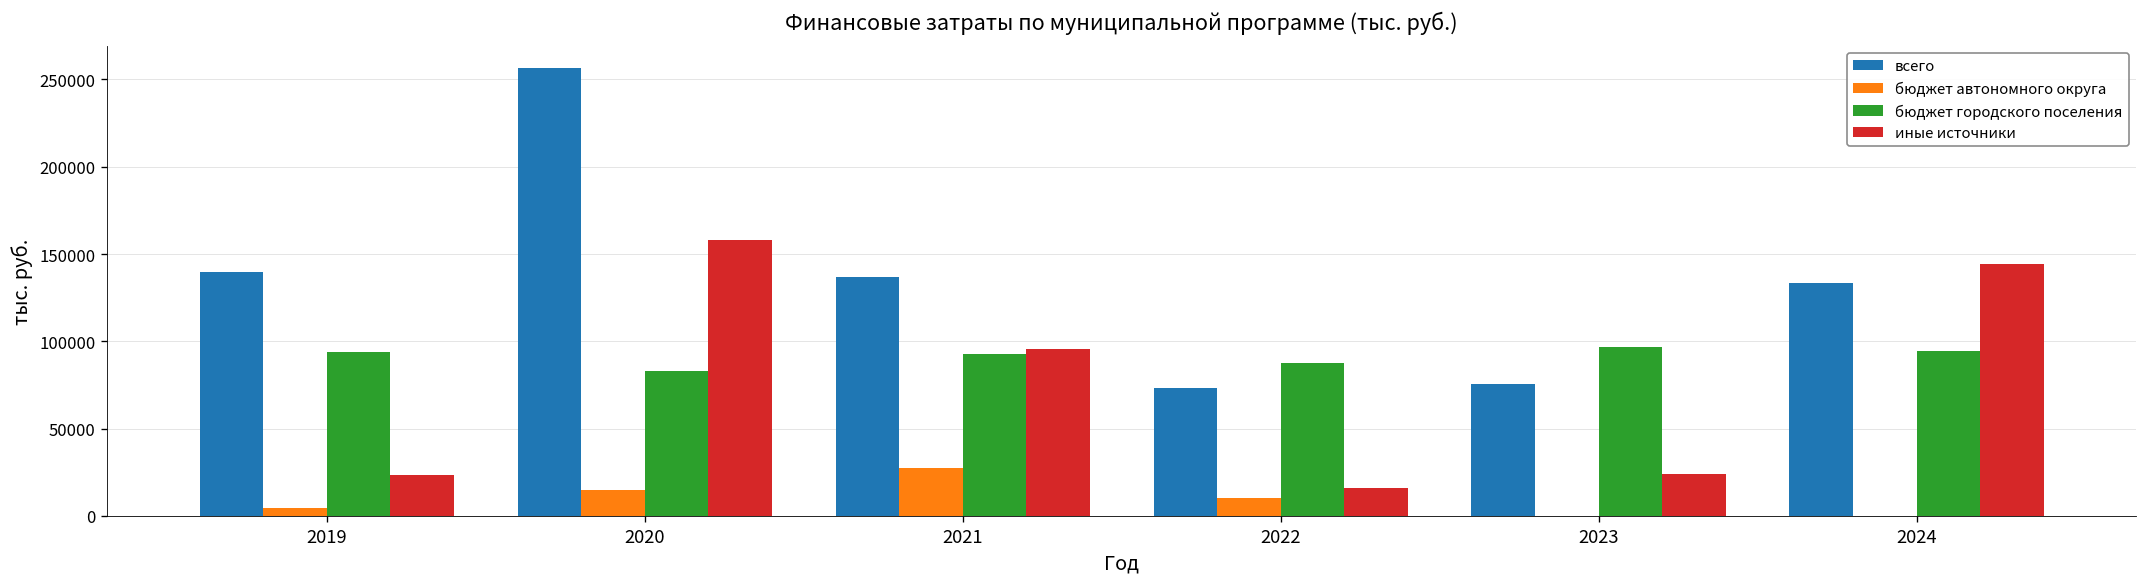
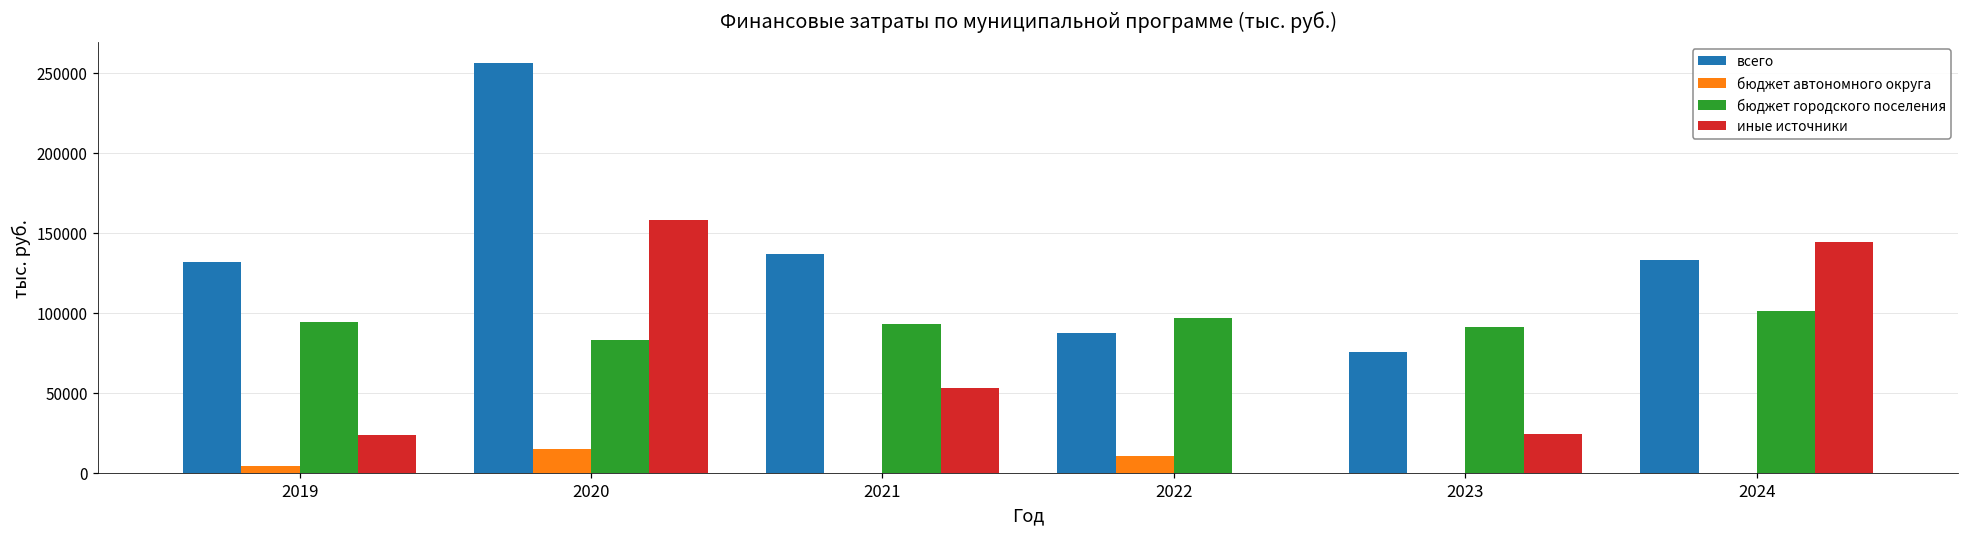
всего, 2019: 140000 -> 132000
бюджет автономного округа, 2021: 27000 -> 0
иные источники, 2021: 95000 -> 53000
всего, 2022: 73000 -> 87000
бюджет городского поселения, 2022: 87000 -> 97000
иные источники, 2022: 16000 -> 0
бюджет городского поселения, 2023: 97000 -> 91000
бюджет городского поселения, 2024: 94000 -> 101000
